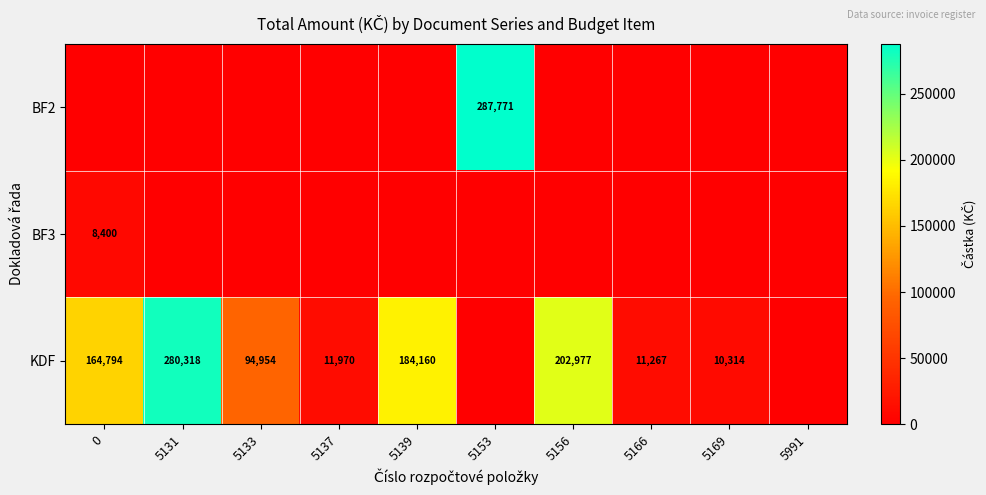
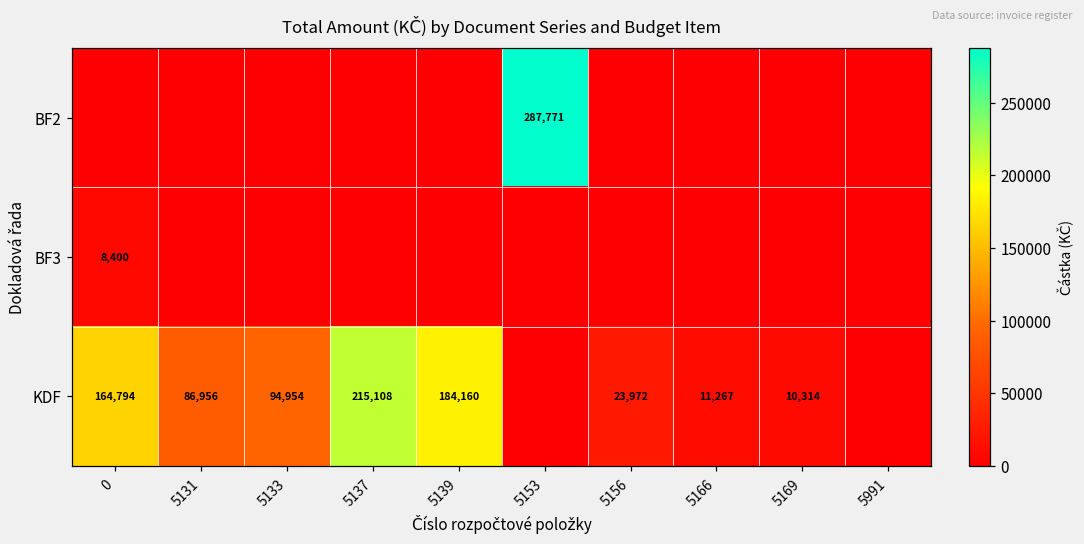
KDF, 5131: 280,318 -> 86,956
KDF, 5137: 11,970 -> 215,108
KDF, 5156: 202,977 -> 23,972
